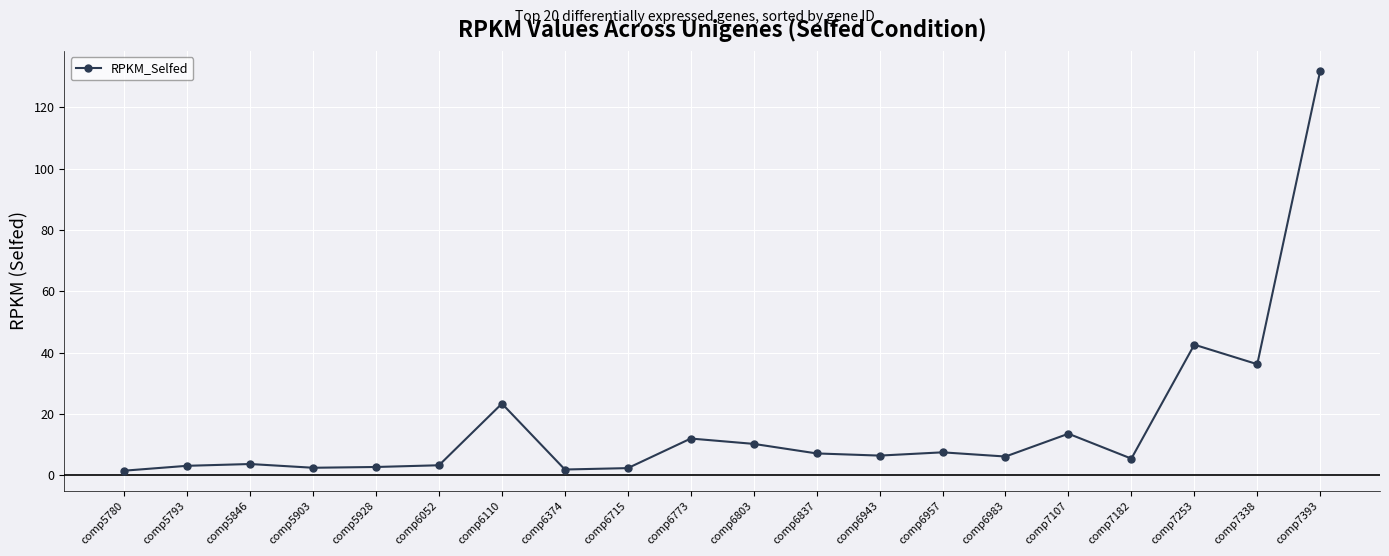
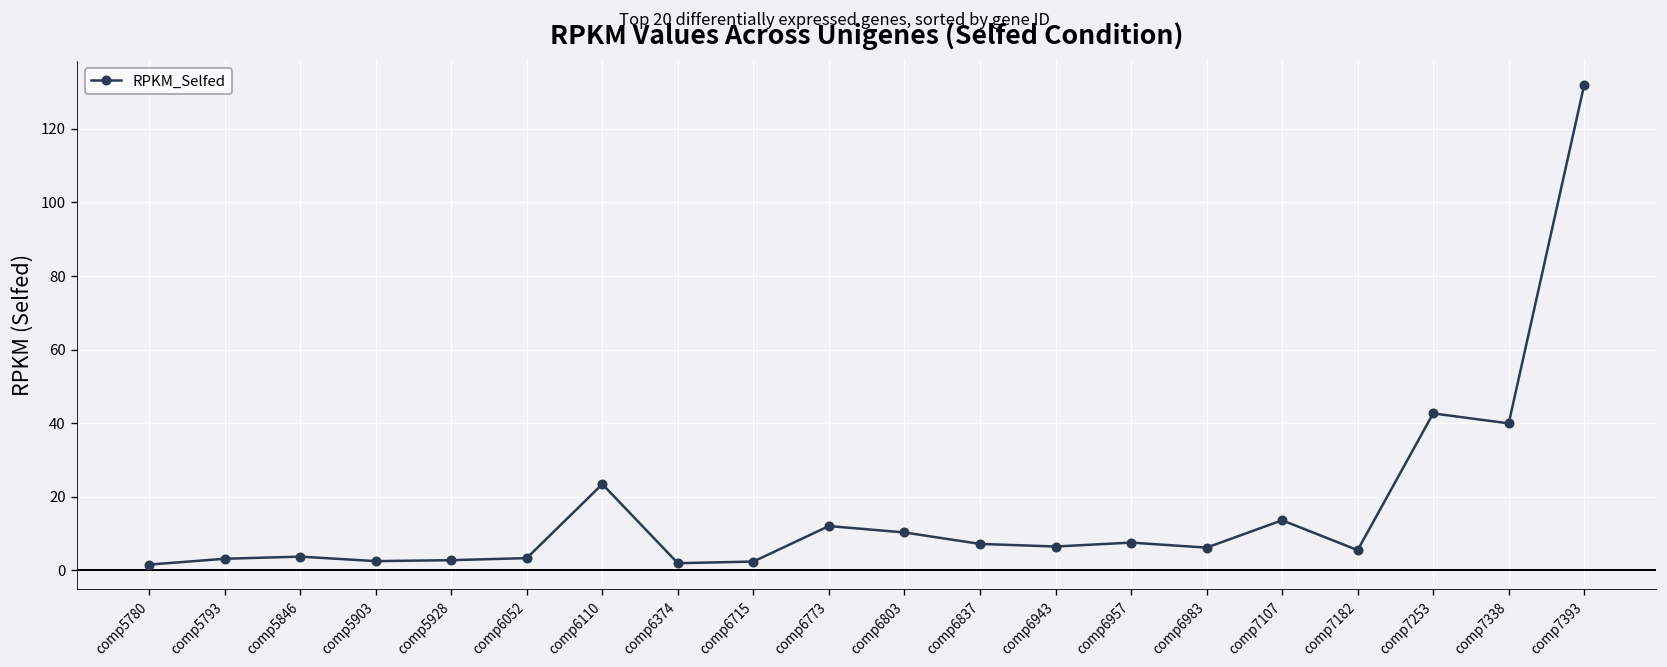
comp7338: 36 -> 40
